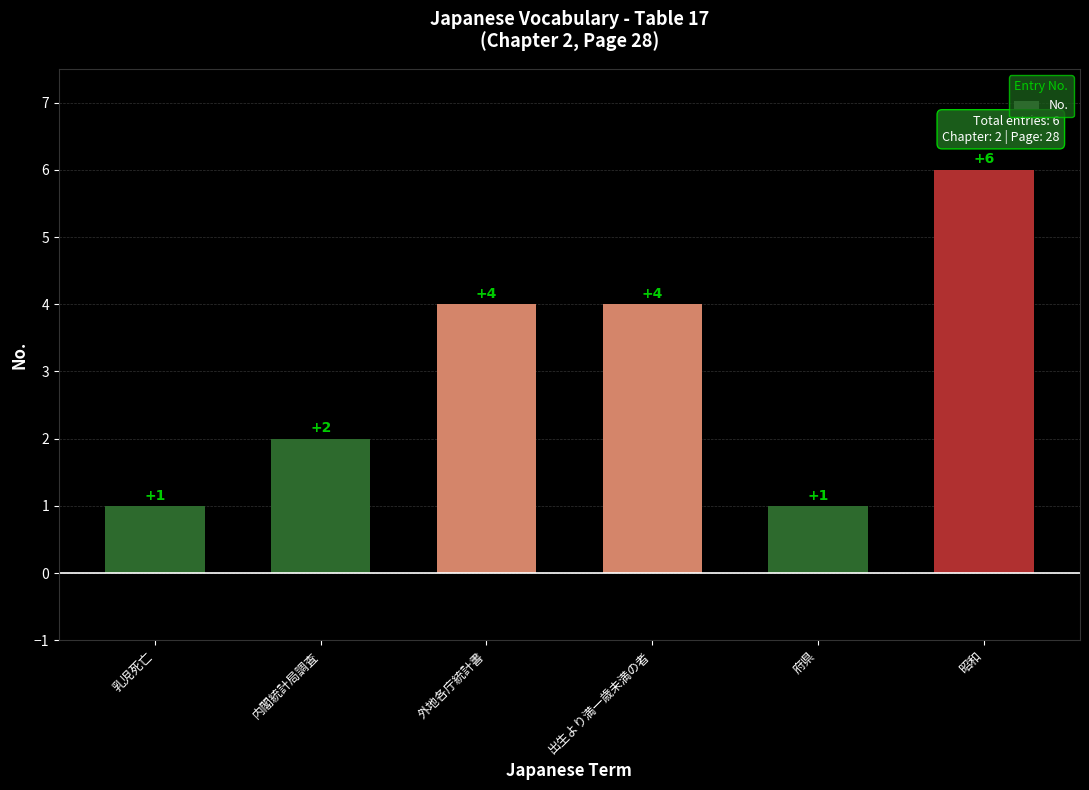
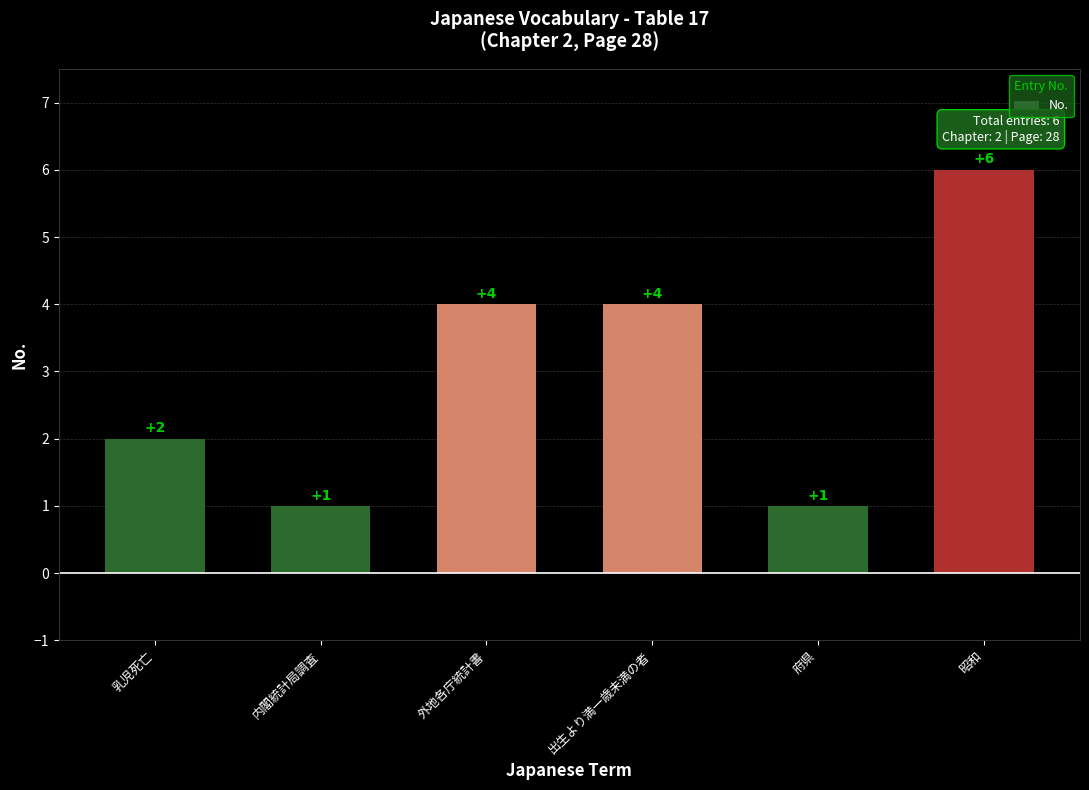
乳児死亡: +1 -> +2
内閣統計局調査: +2 -> +1
